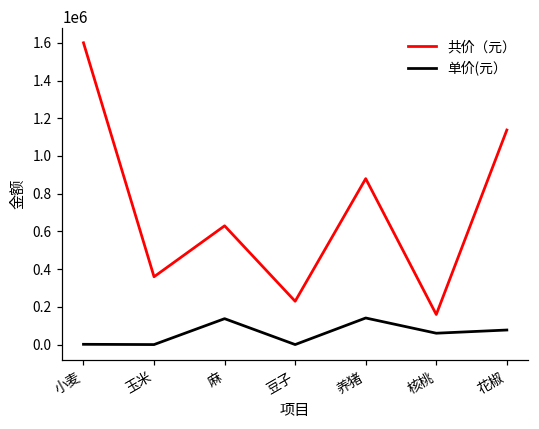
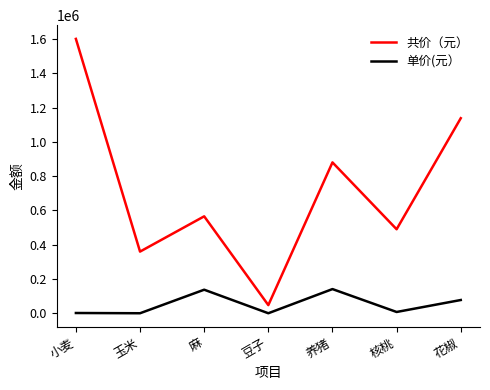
共价（元）, 麻: 630000 -> 570000
共价（元）, 豆子: 230000 -> 50000
共价（元）, 核桃: 160000 -> 490000
单价(元）, 核桃: 60000 -> 10000
